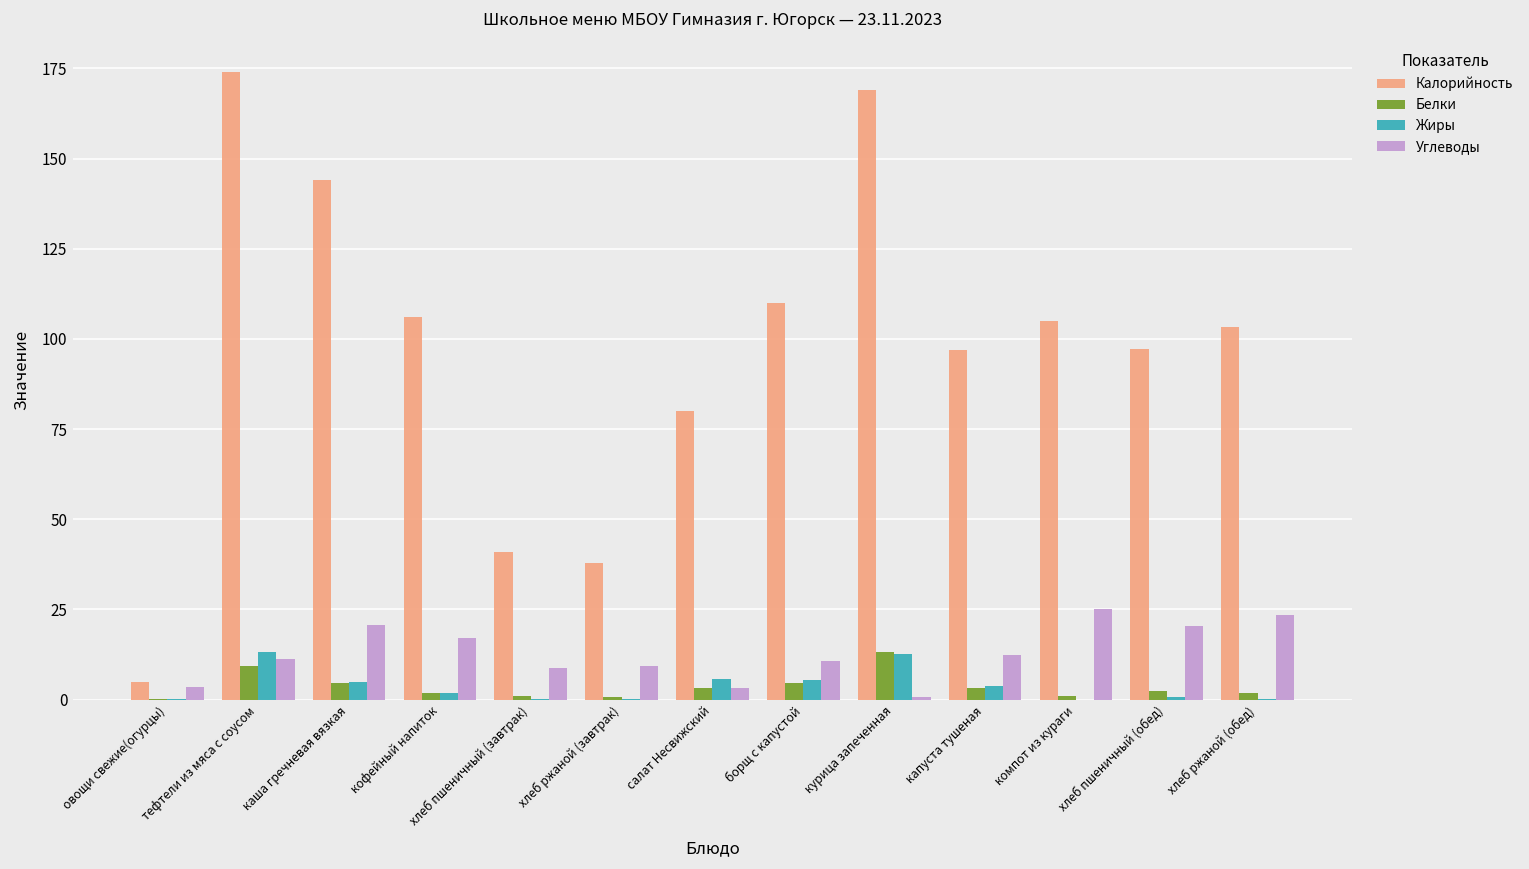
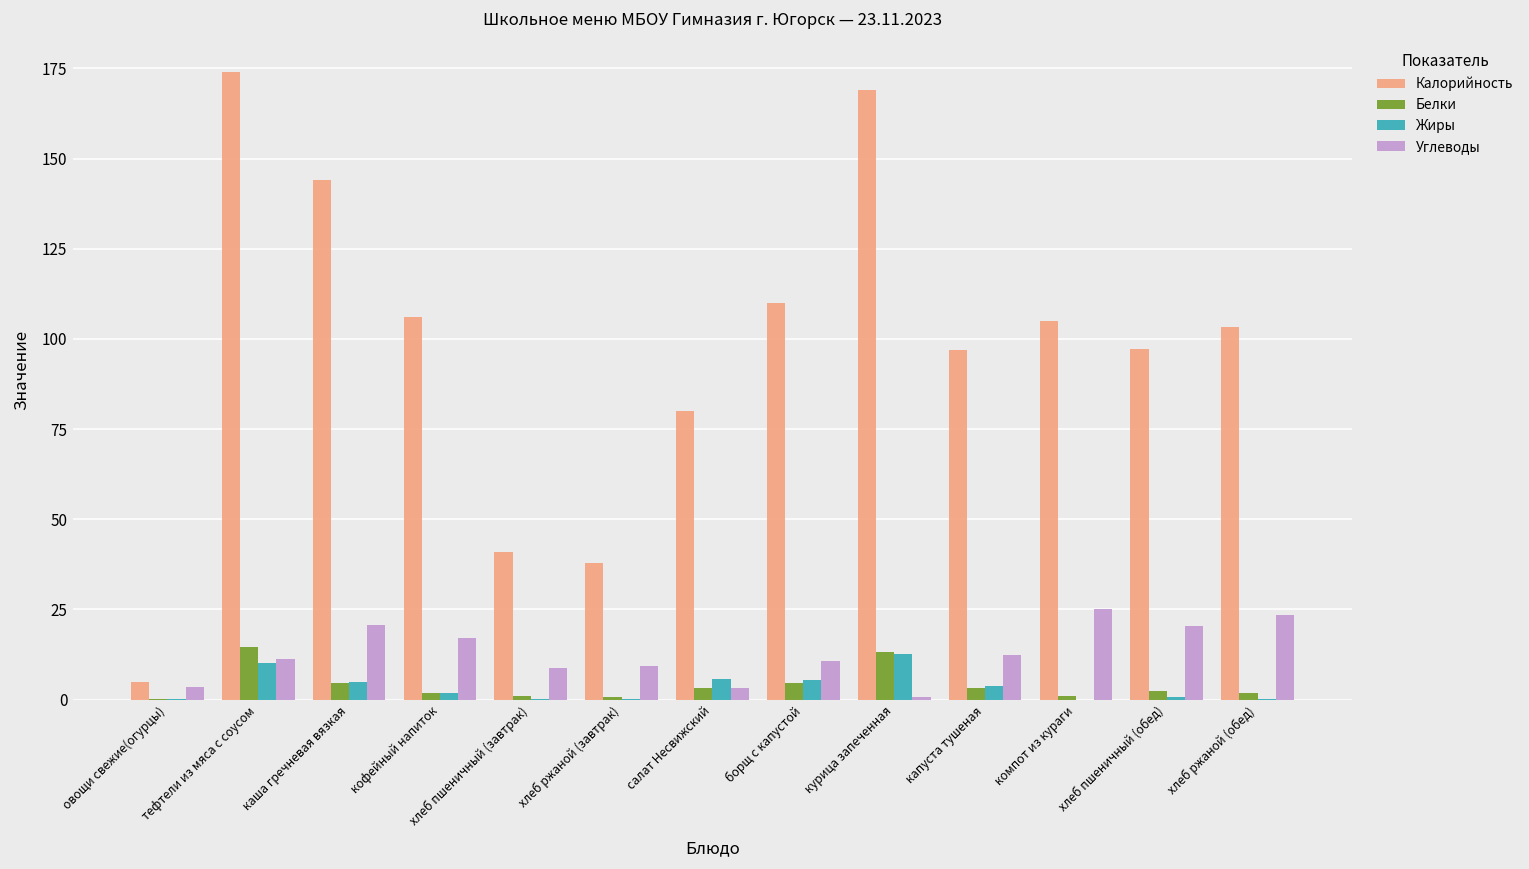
Белки, тефтели из мяса с соусом: 9 -> 15
Жиры, тефтели из мяса с соусом: 13 -> 10
